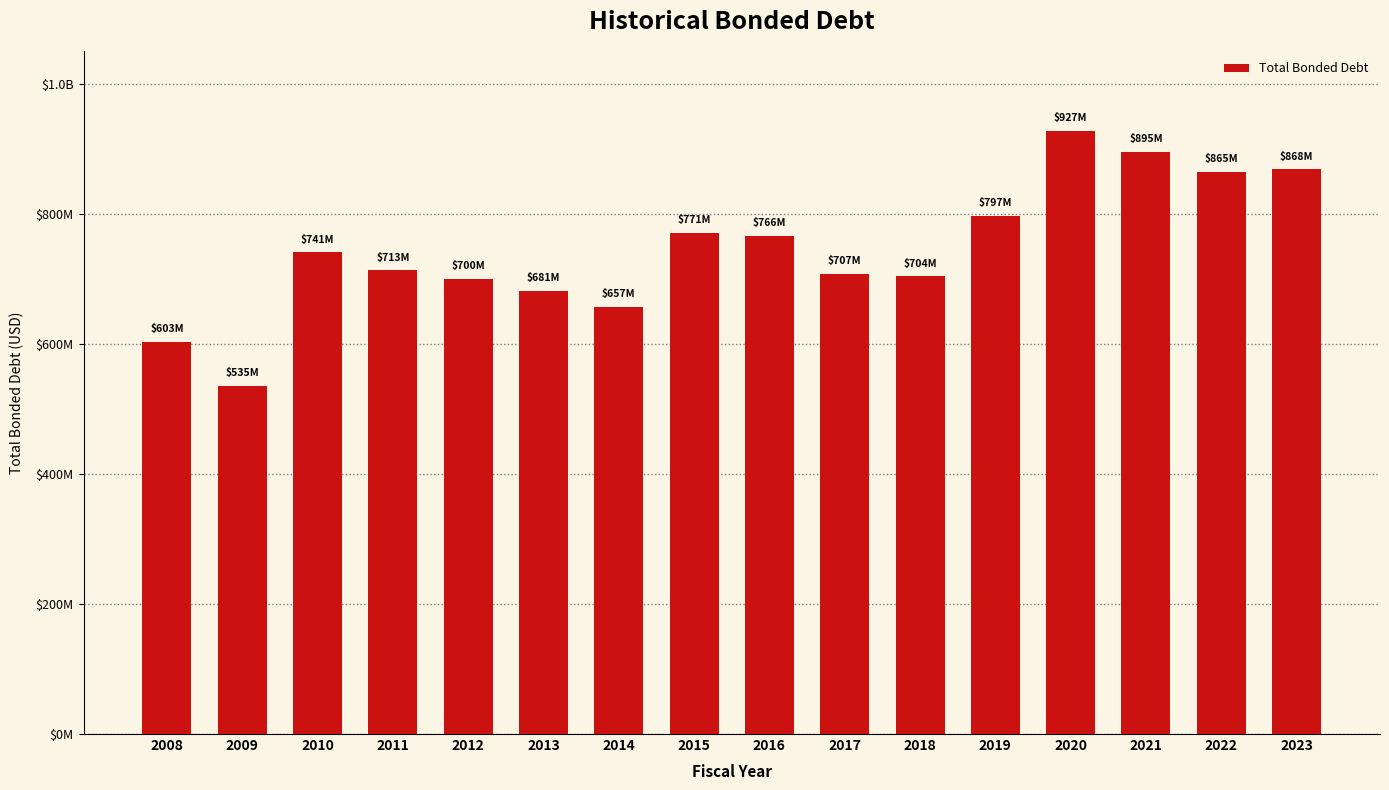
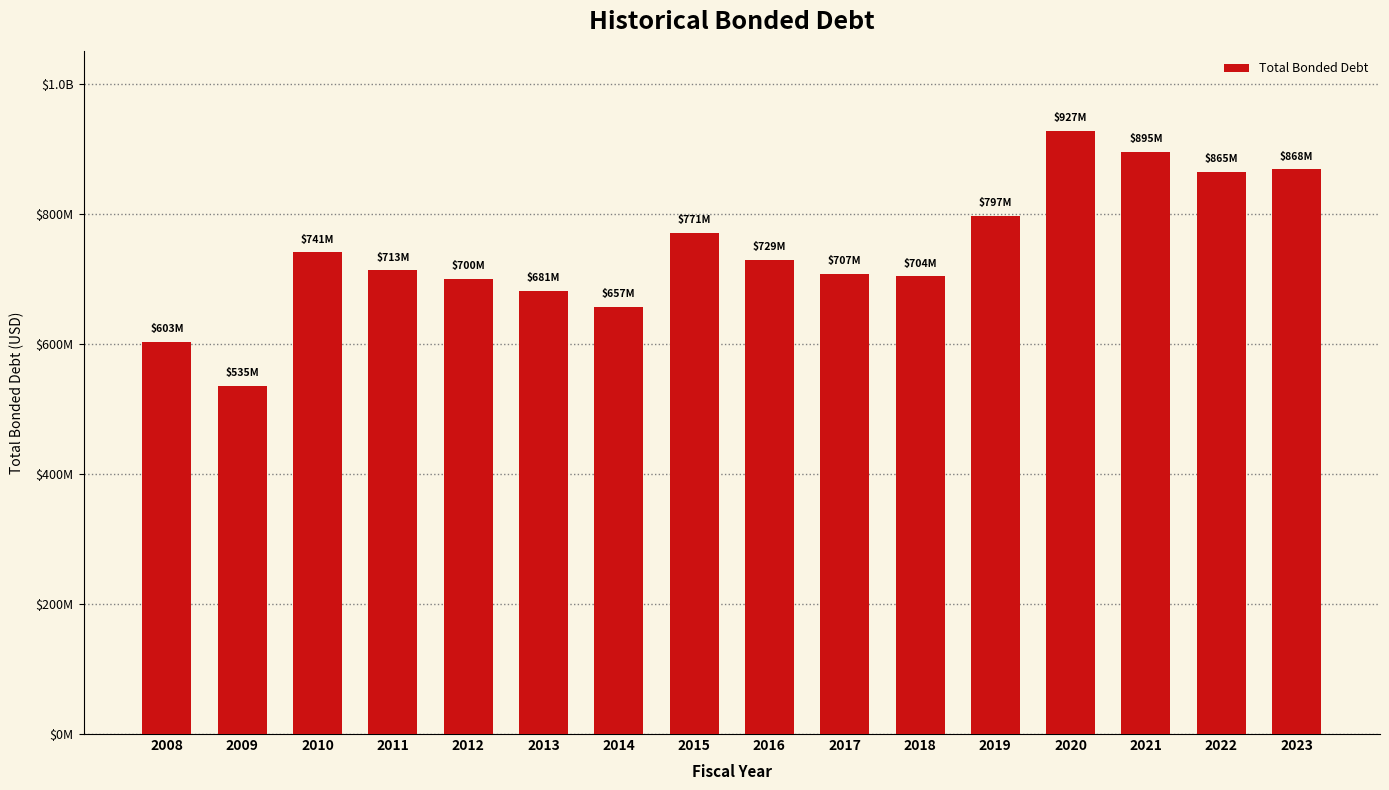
2016: $766M -> $729M
